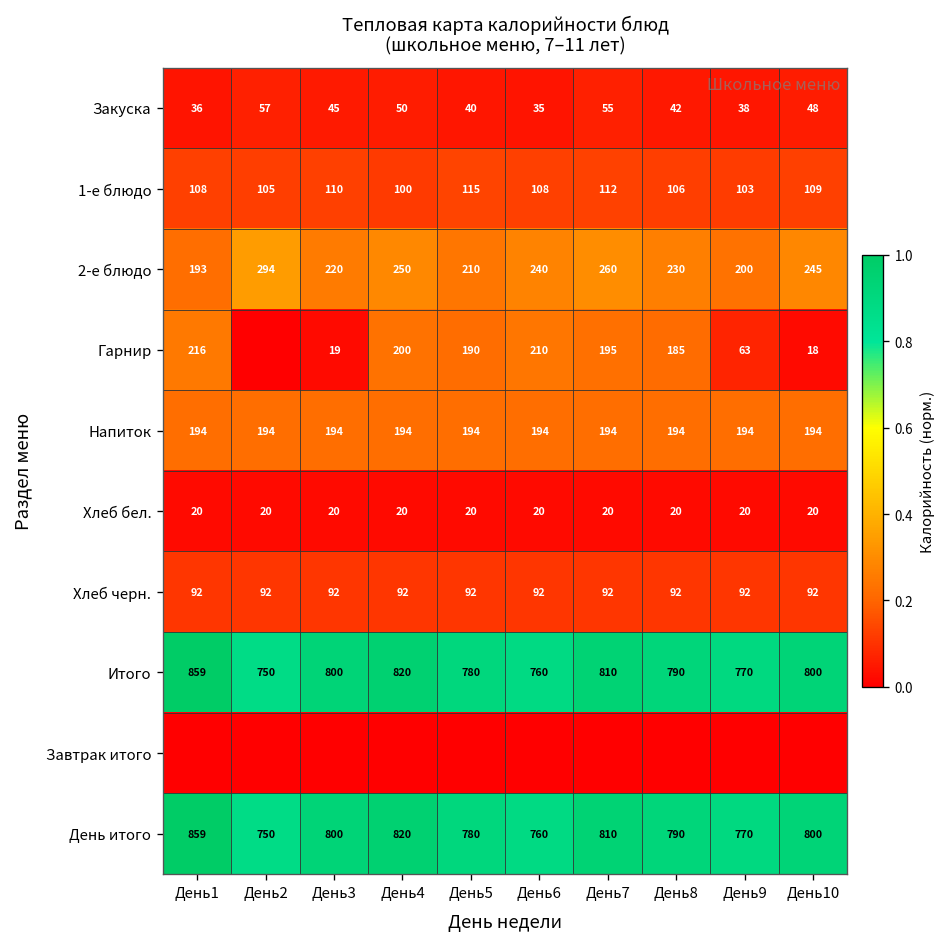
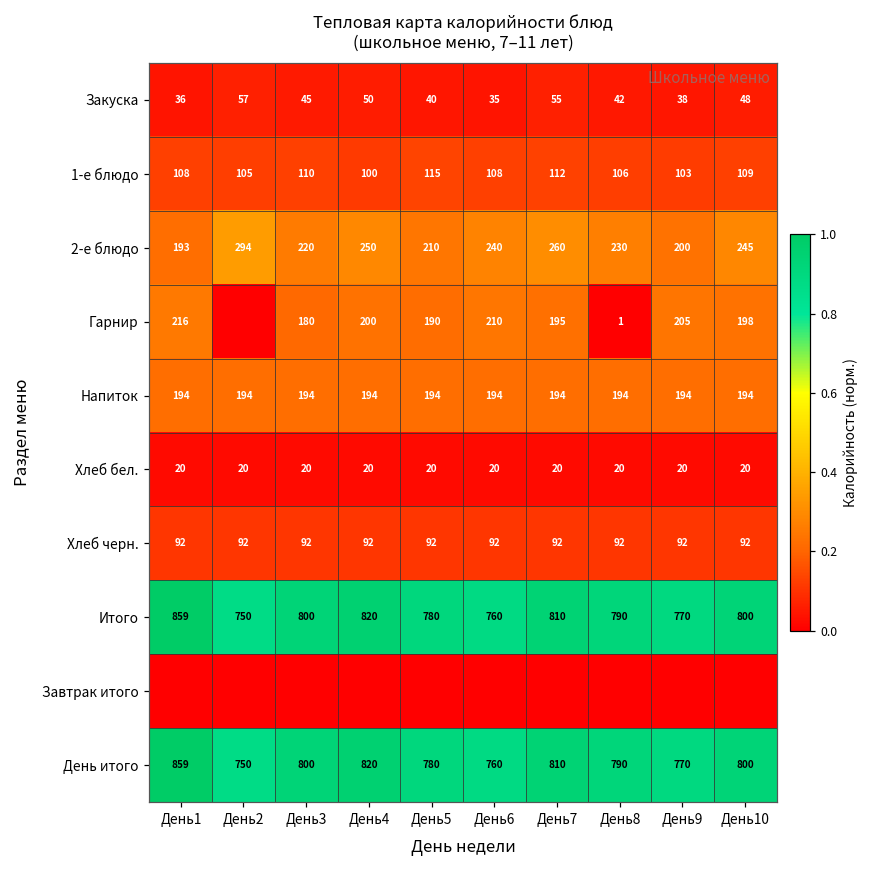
Гарнир, День3: 19 -> 180
Гарнир, День8: 185 -> 1
Гарнир, День9: 63 -> 205
Гарнир, День10: 18 -> 198
